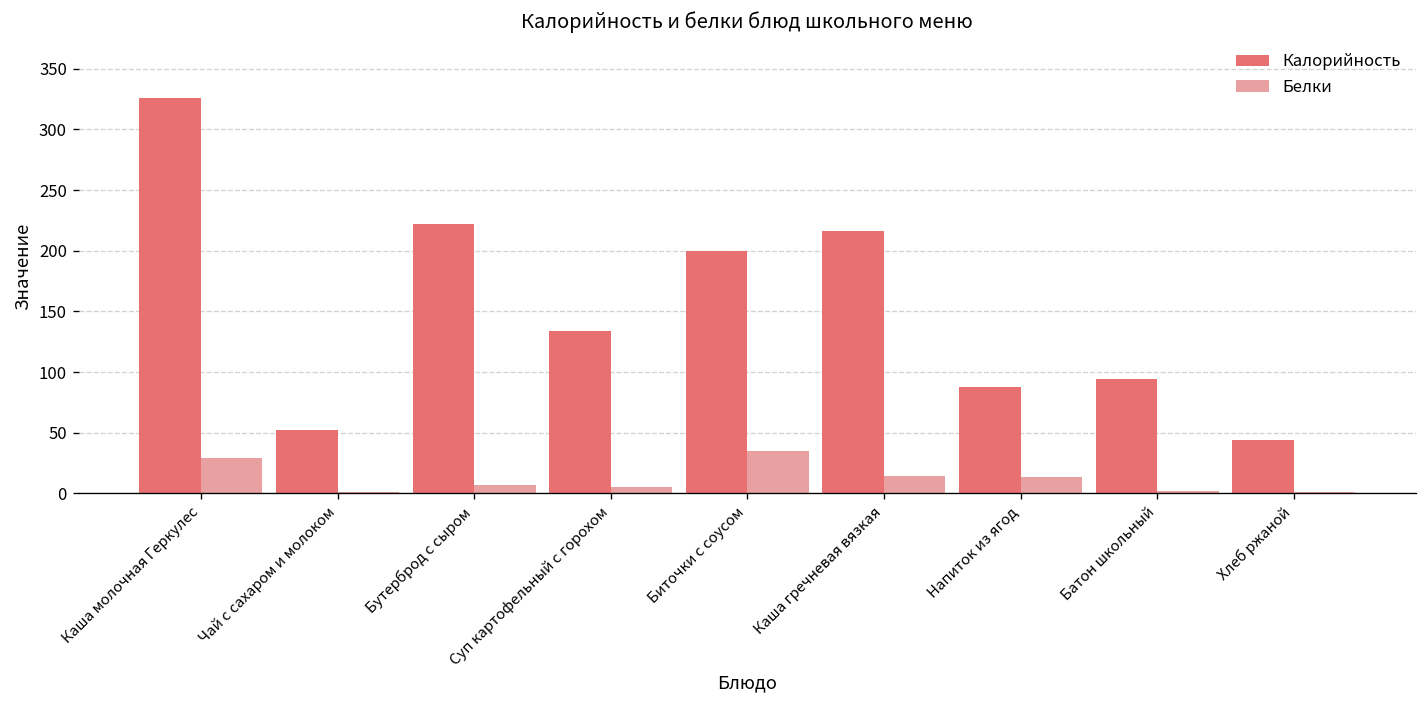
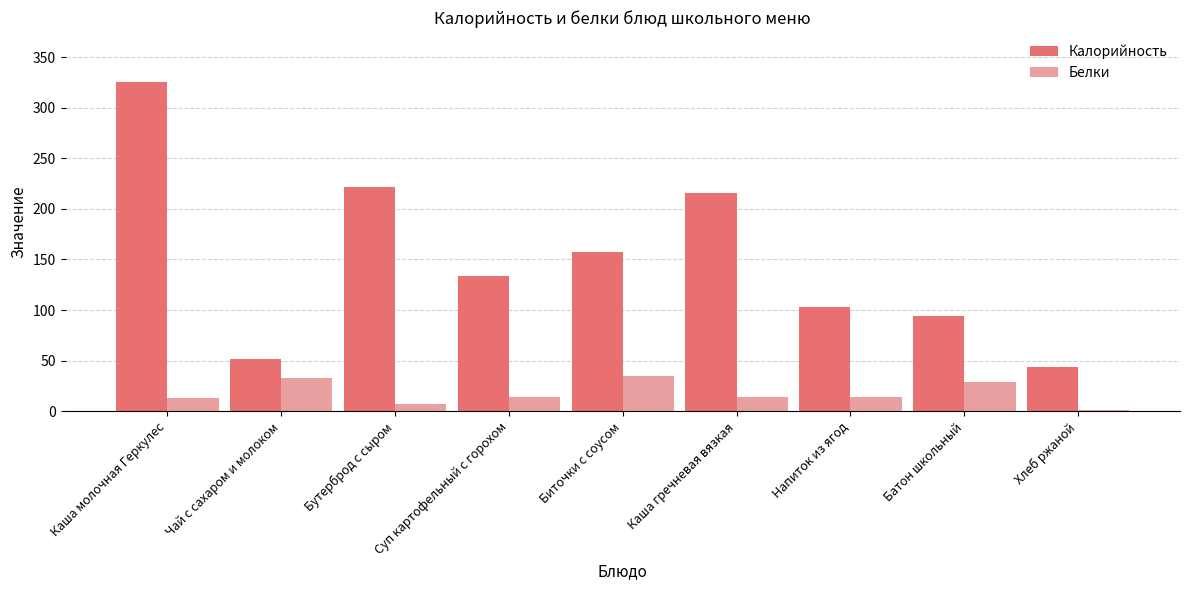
Белки, Каша молочная Геркулес: 29 -> 13
Белки, Чай с сахаром и молоком: 1 -> 33
Белки, Суп картофельный с горохом: 5 -> 14
Калорийность, Биточки с соусом: 200 -> 157
Калорийность, Напиток из ягод: 88 -> 103
Белки, Батон школьный: 2 -> 29
